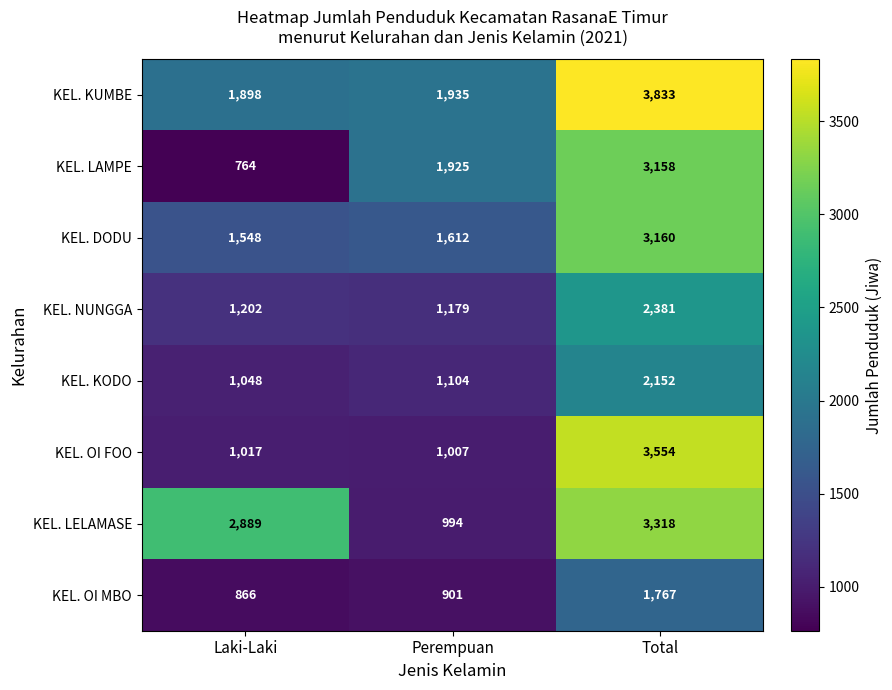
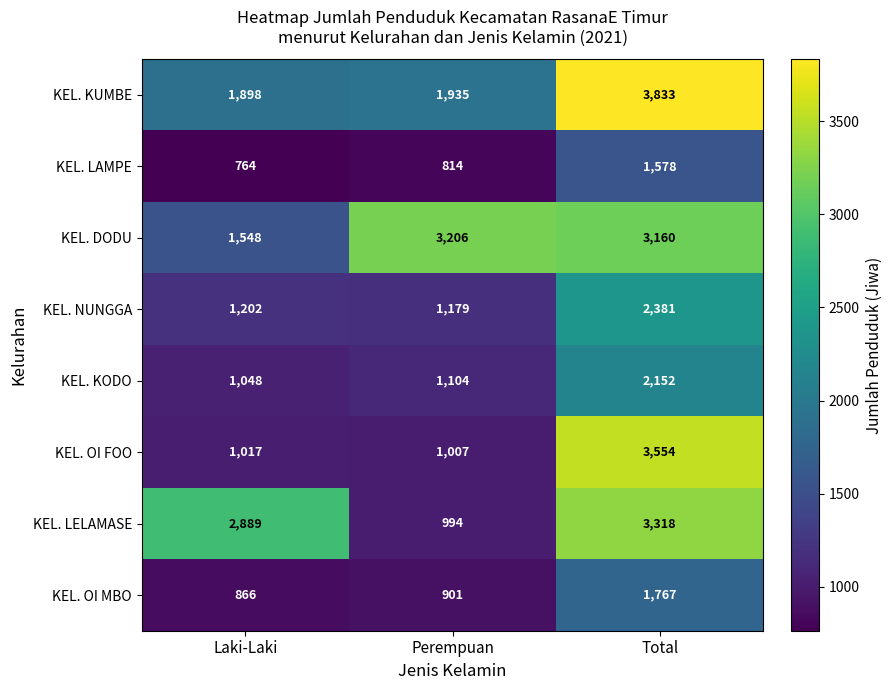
KEL. LAMPE, Perempuan: 1,925 -> 814
KEL. LAMPE, Total: 3,158 -> 1,578
KEL. DODU, Perempuan: 1,612 -> 3,206
